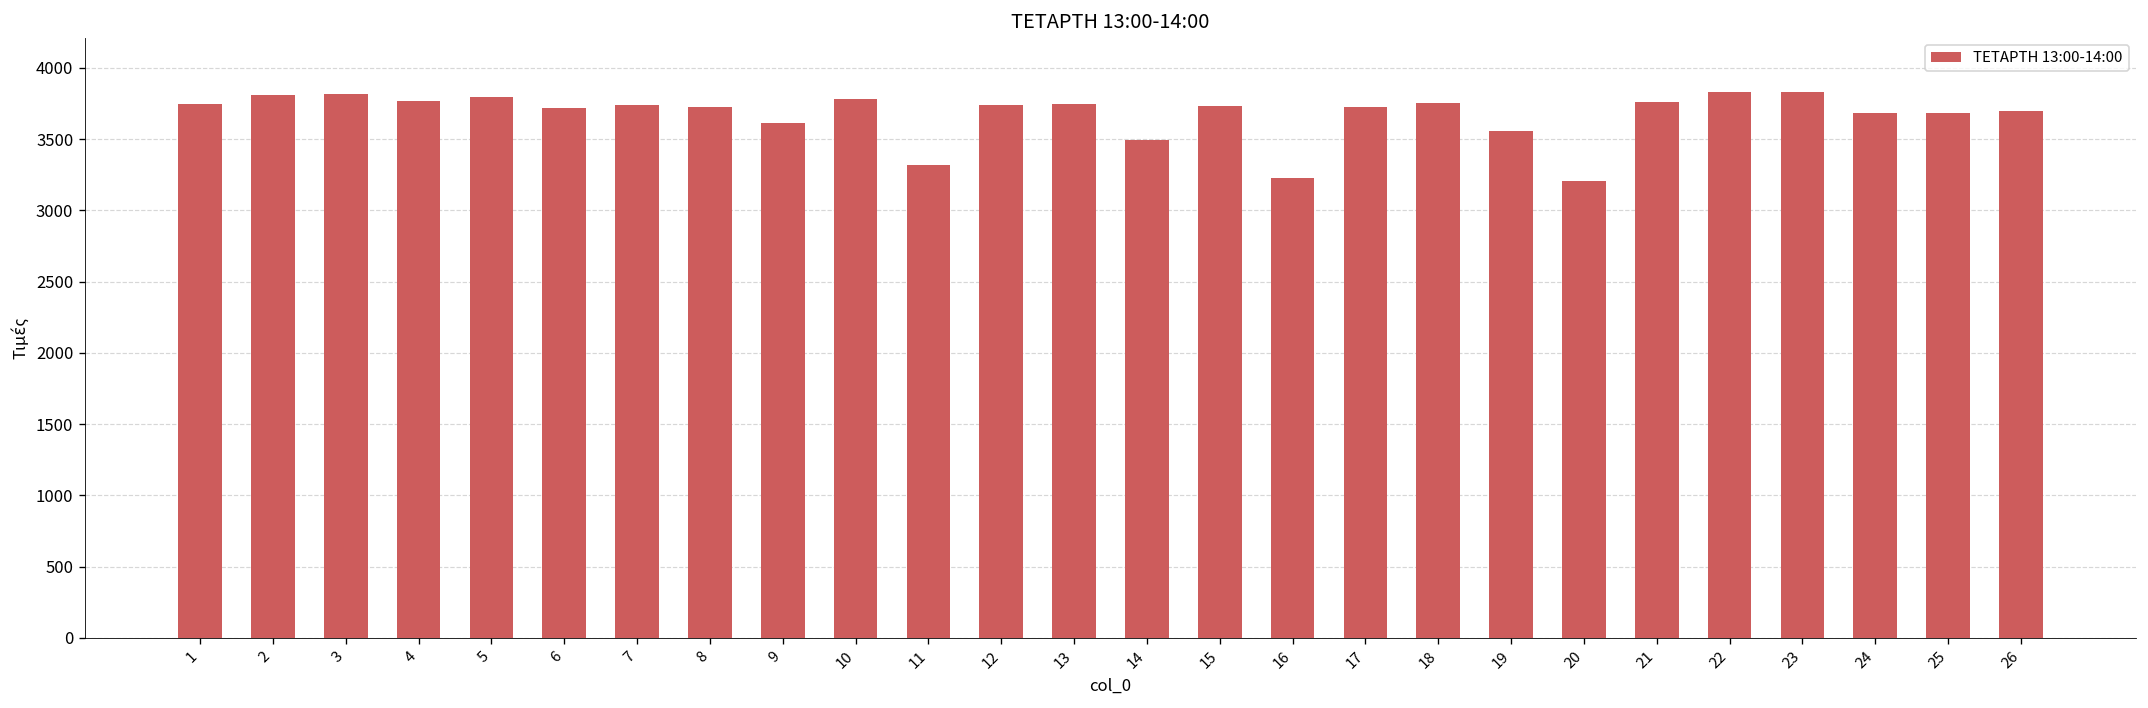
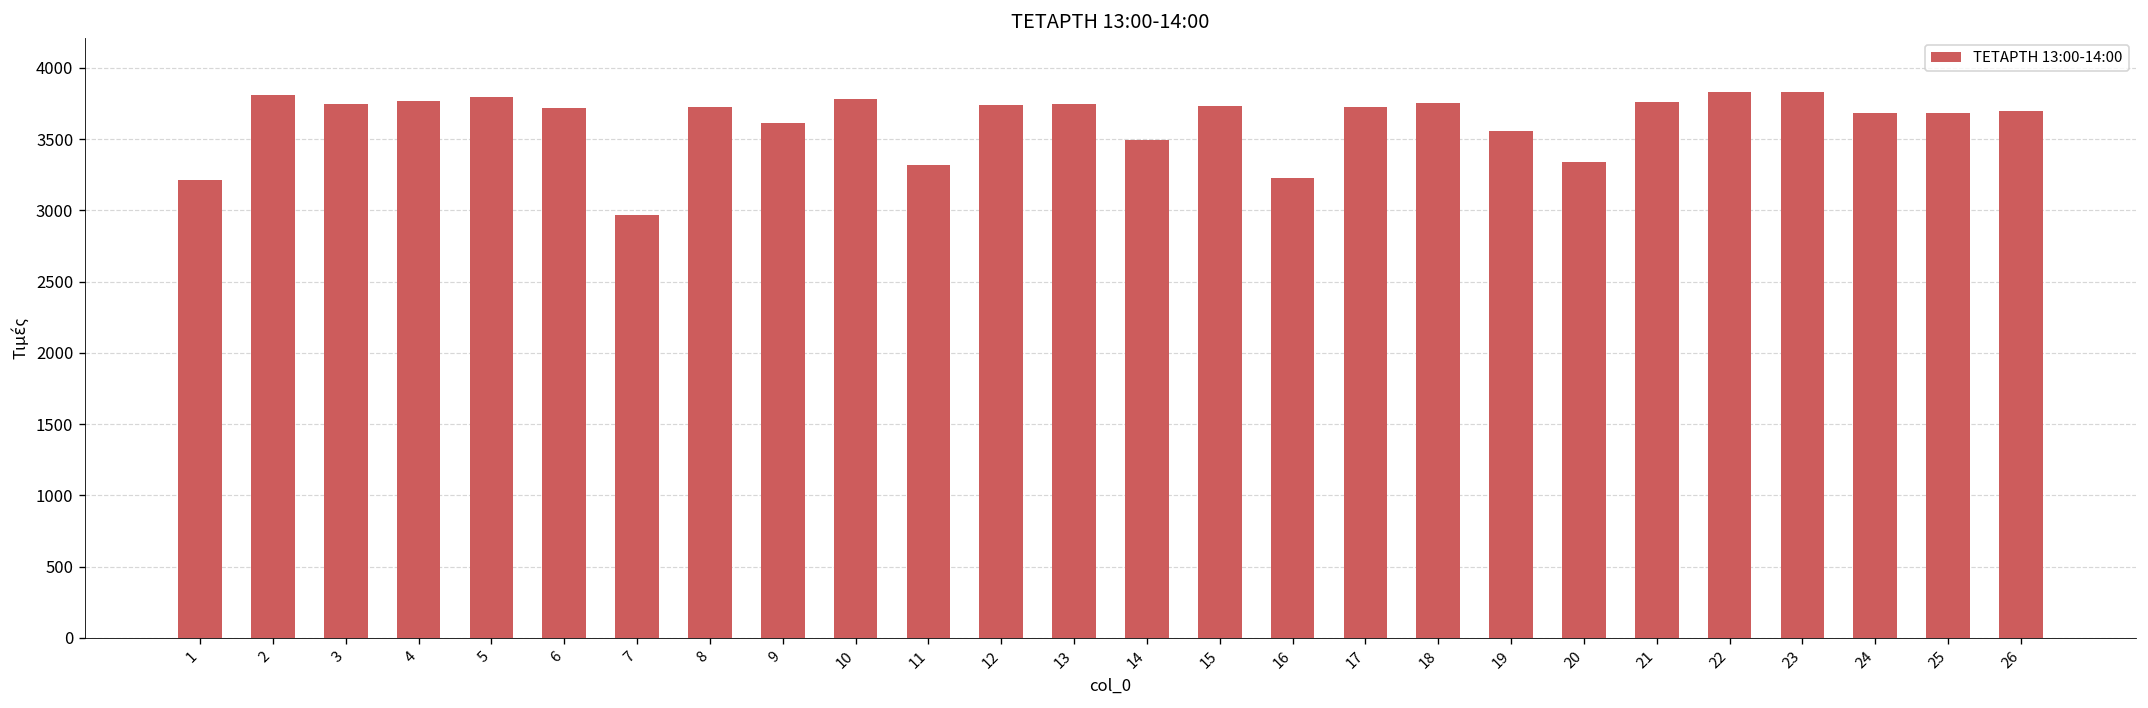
1: 3750 -> 3220
3: 3820 -> 3740
7: 3740 -> 2970
20: 3210 -> 3340
